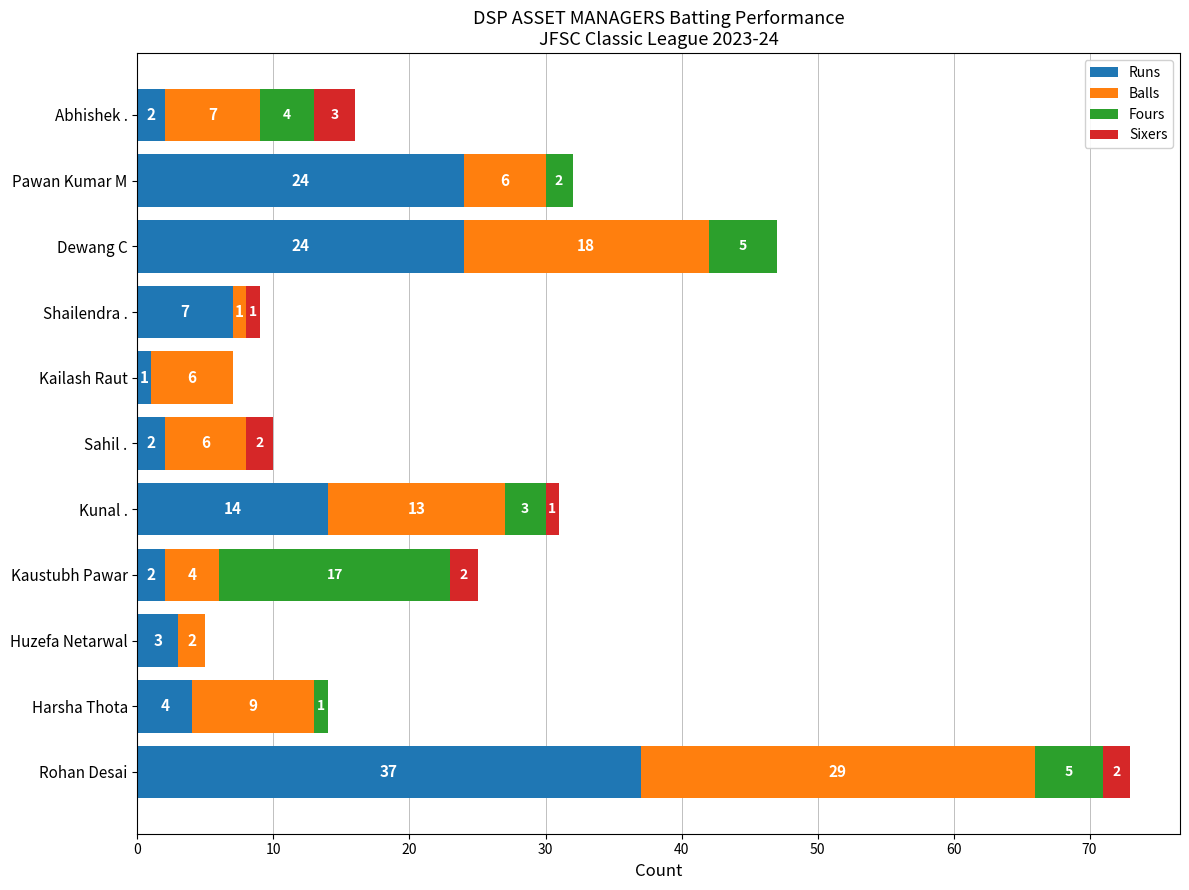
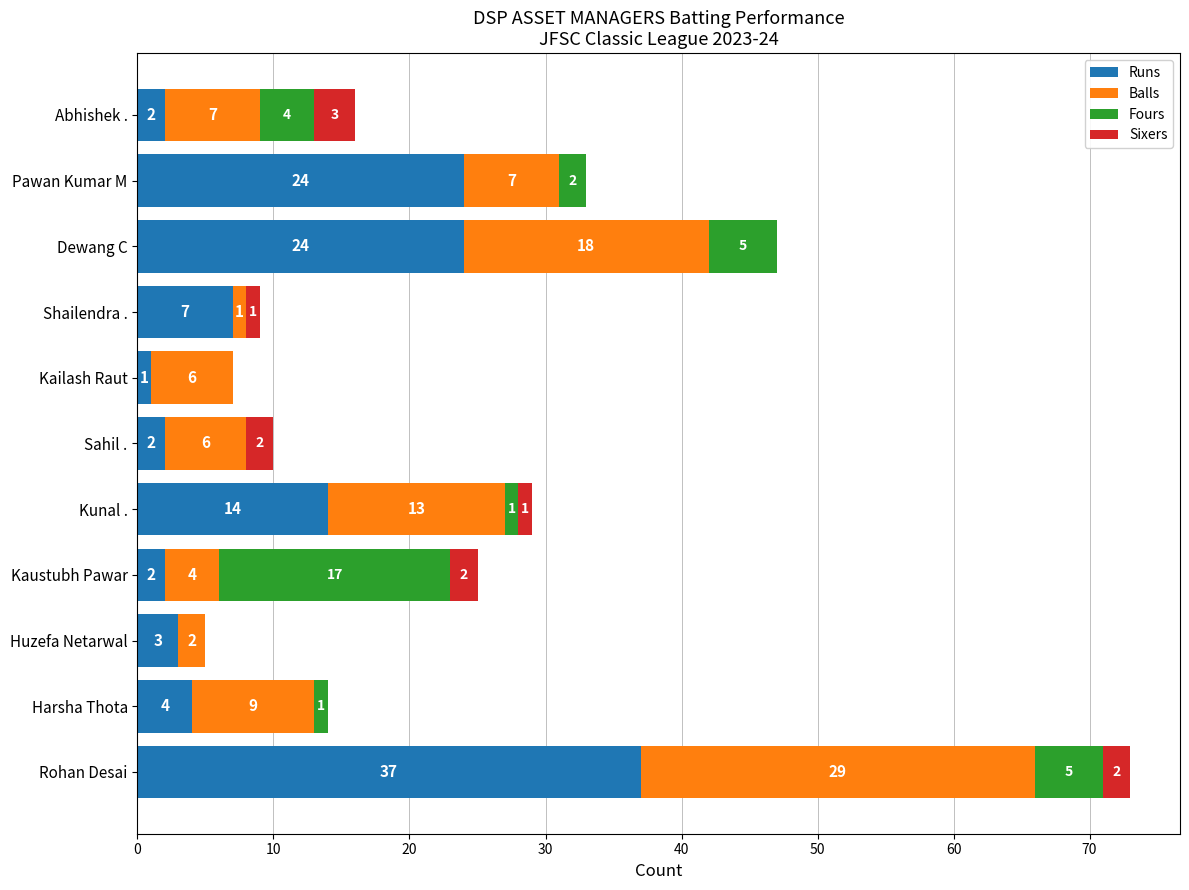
Balls, Pawan Kumar M: 6 -> 7
Fours, Kunal .: 3 -> 1
